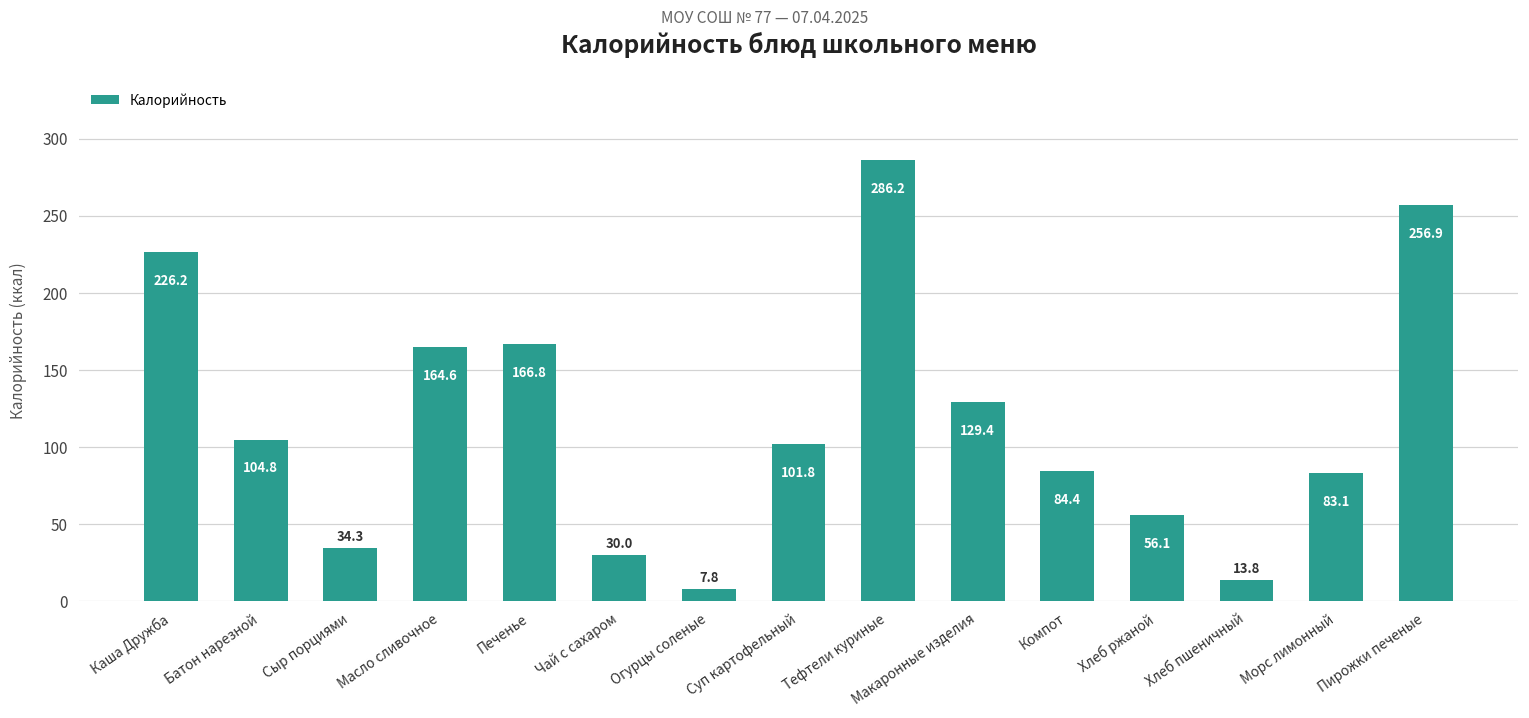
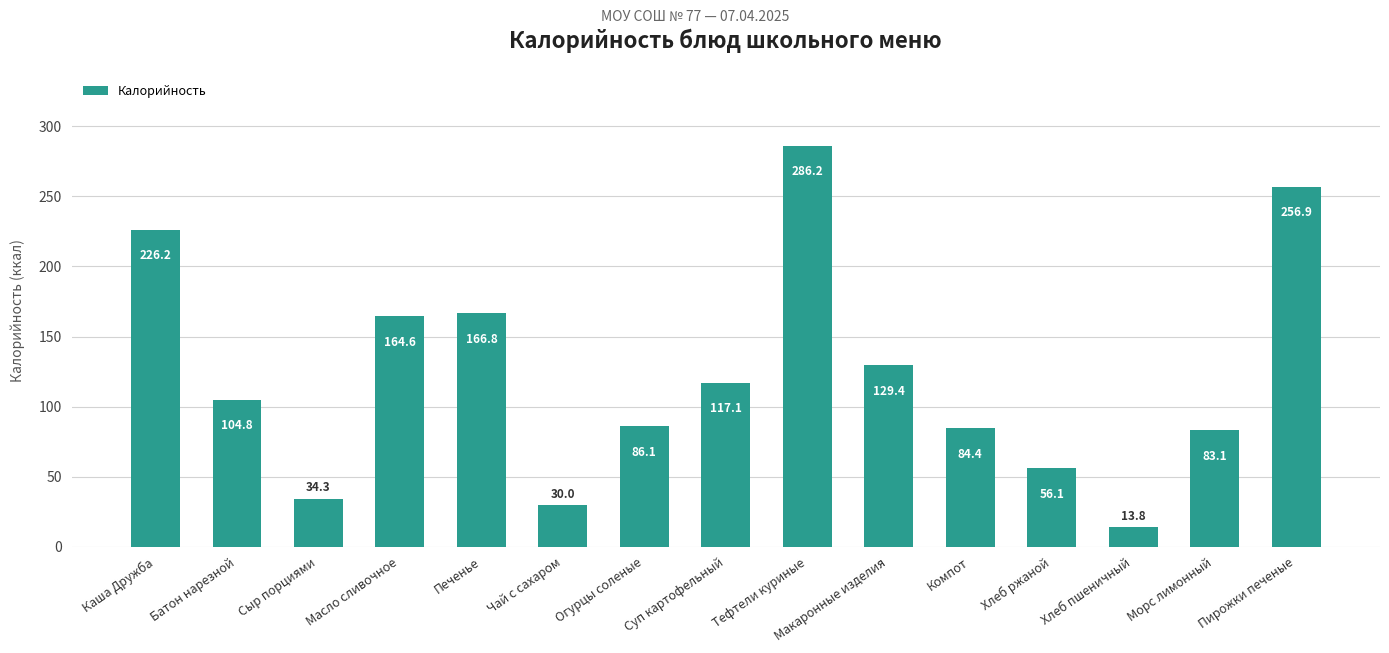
Огурцы соленые: 7.8 -> 86.1
Суп картофельный: 101.8 -> 117.1
